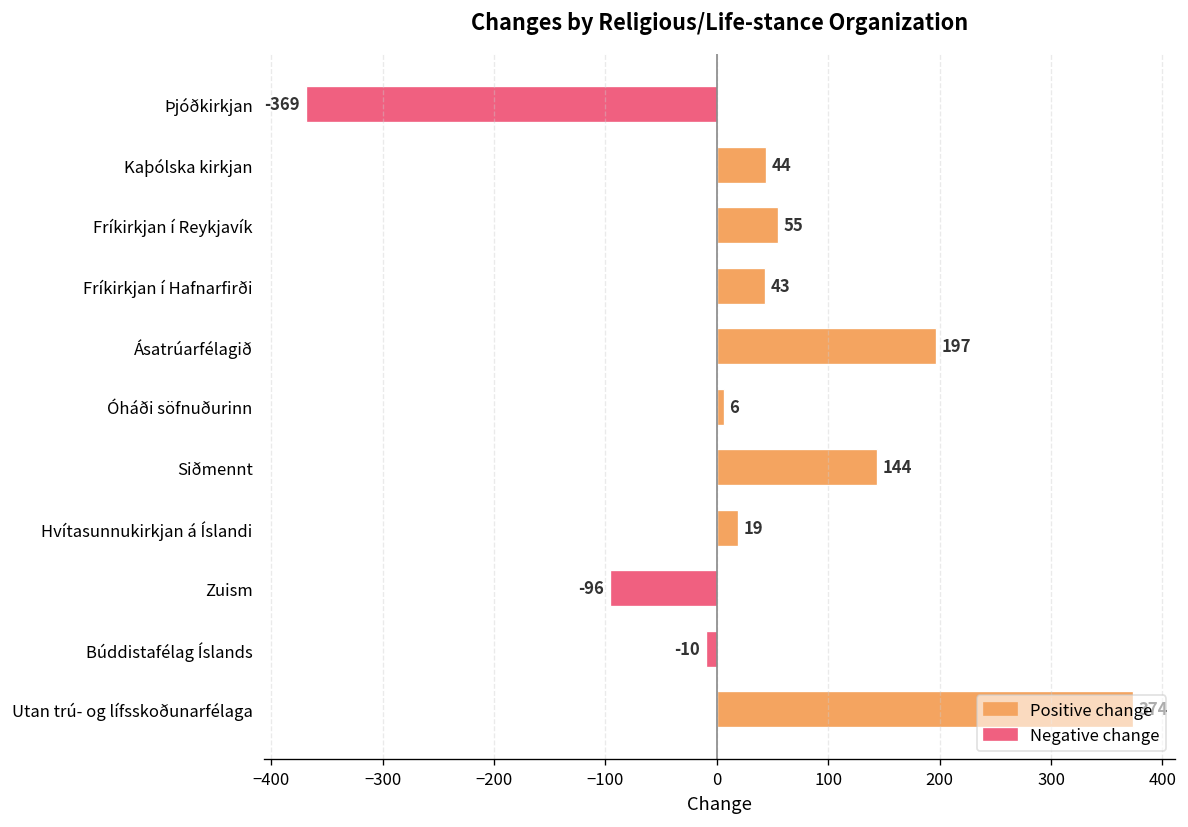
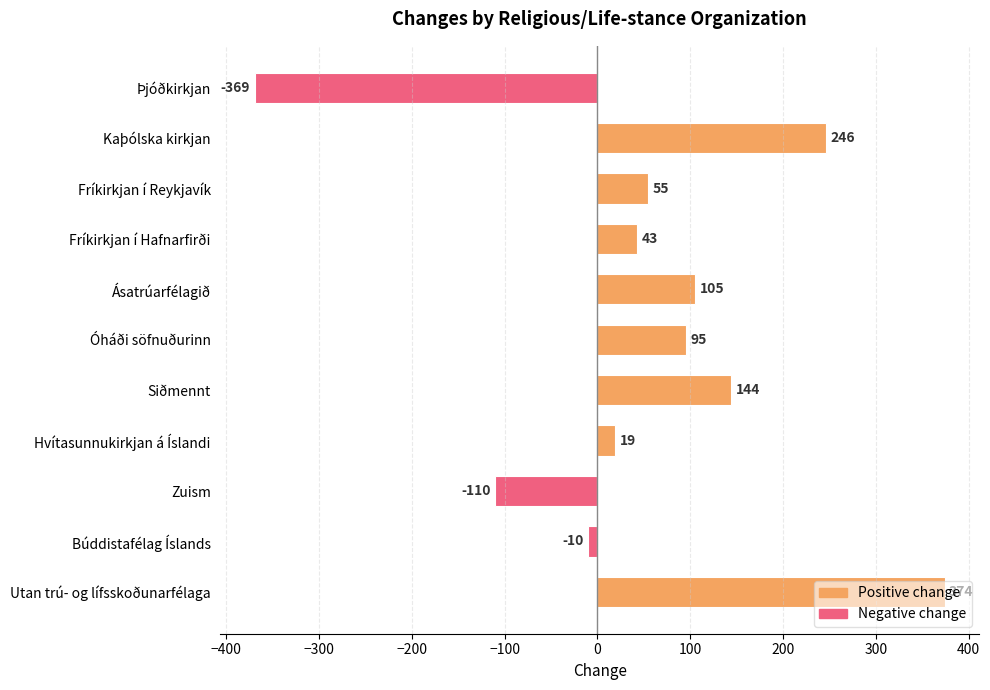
Kaþólska kirkjan: 44 -> 246
Ásatrúarfélagið: 197 -> 105
Óháði söfnuðurinn: 6 -> 95
Zuism: -96 -> -110
